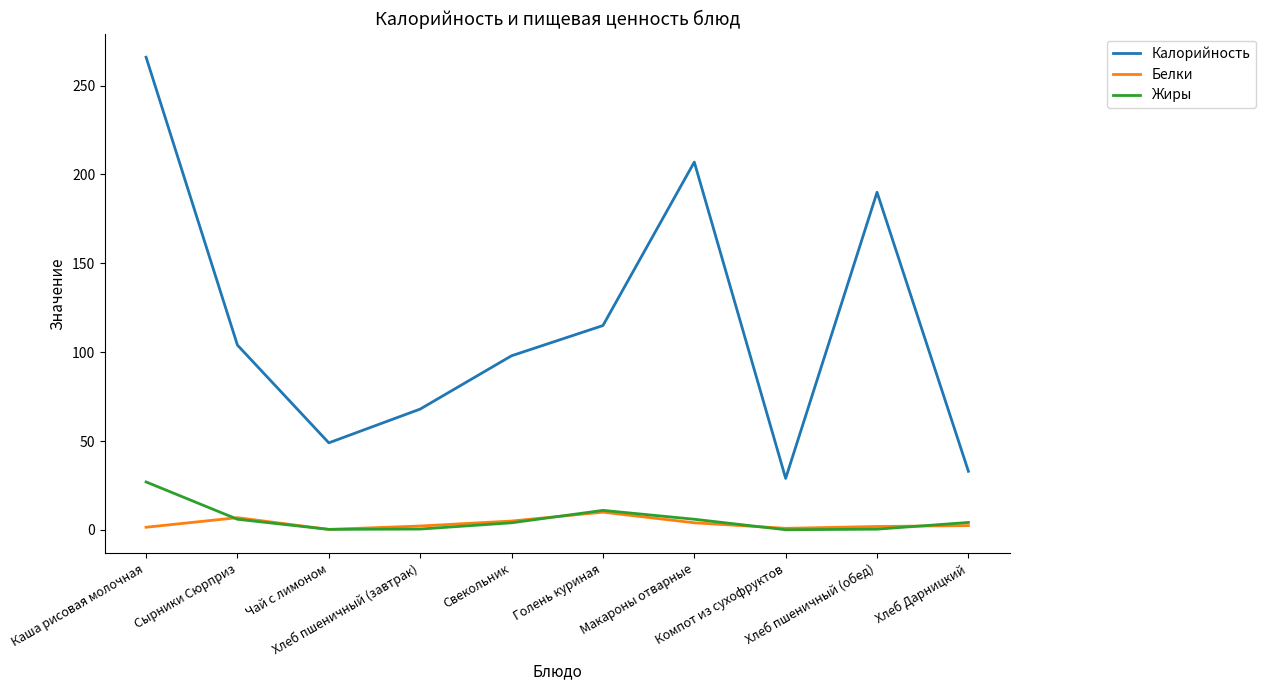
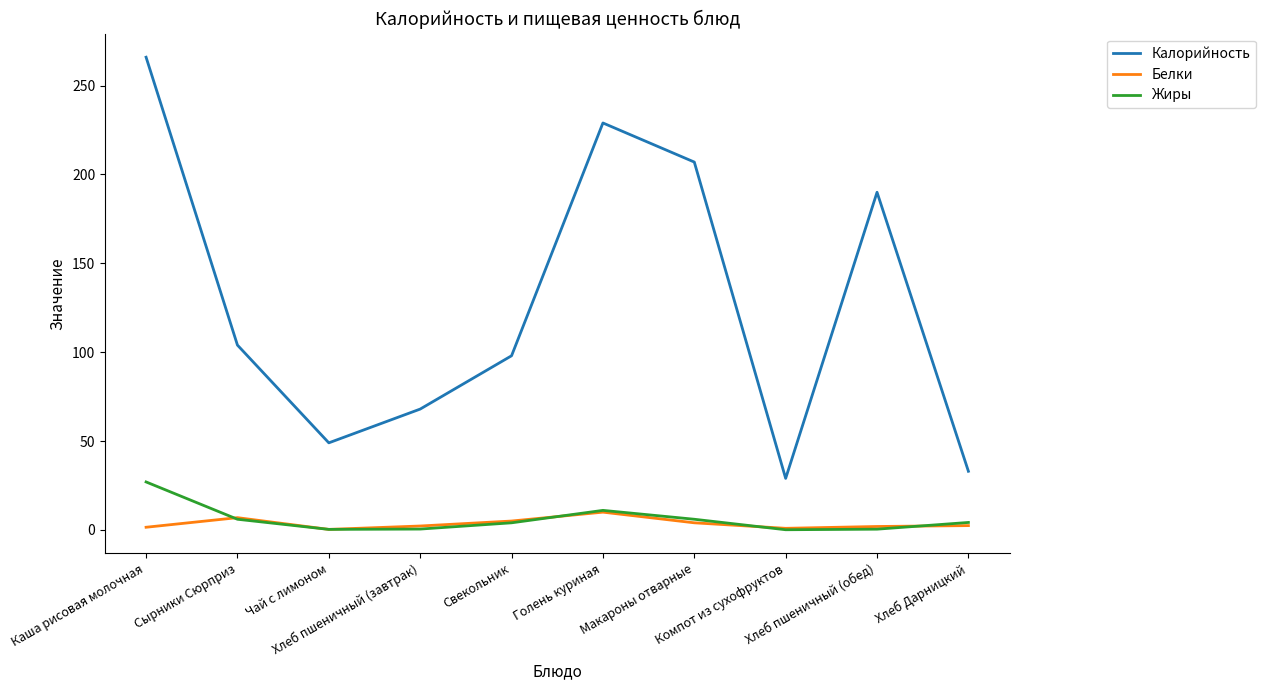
Калорийность, Голень куриная: 115 -> 229
